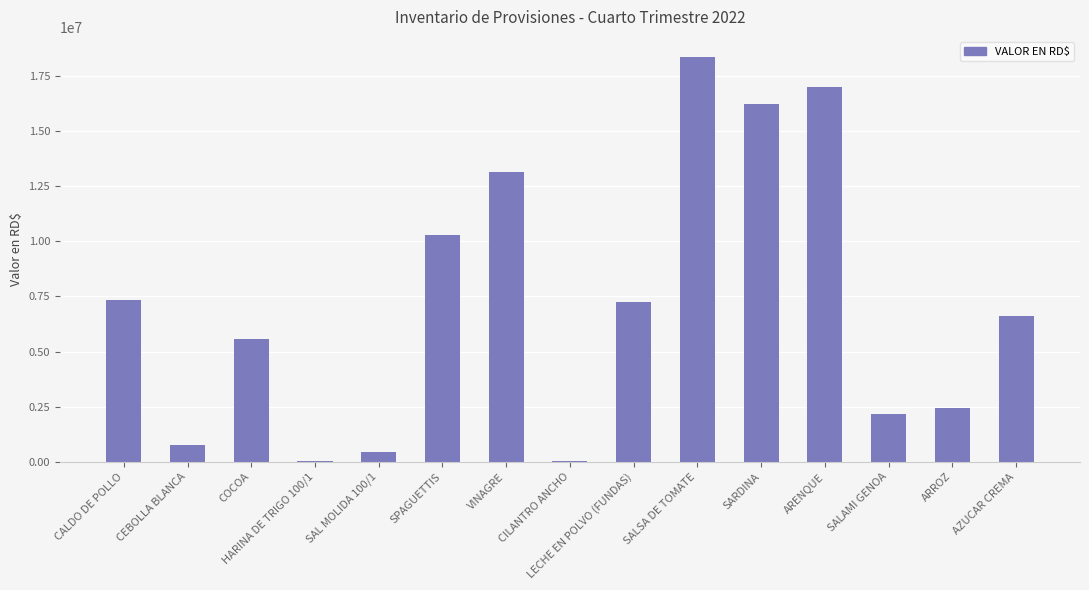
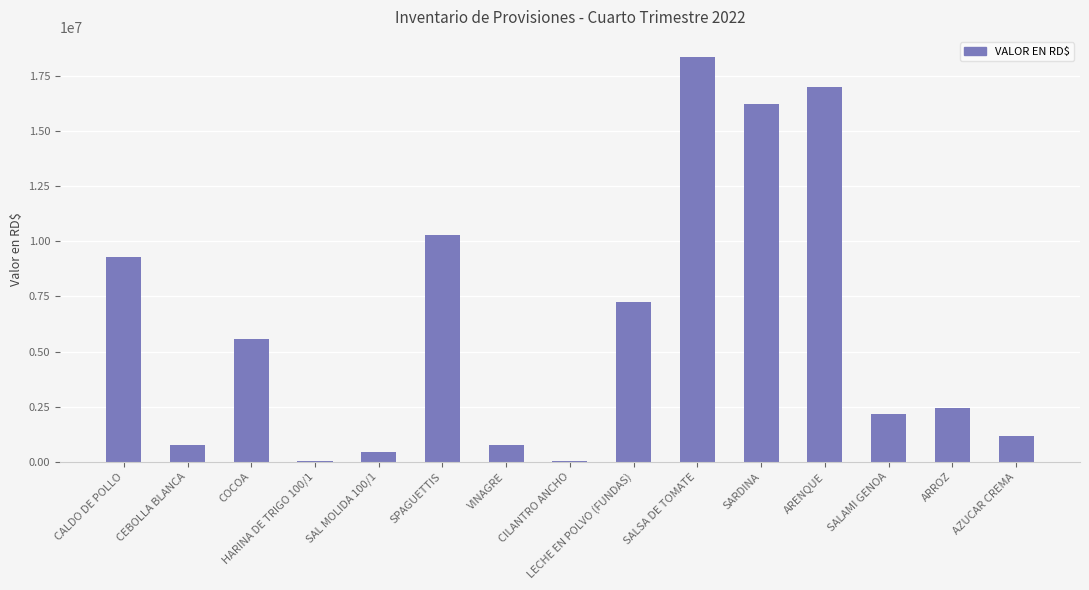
CALDO DE POLLO: 7300000 -> 9300000
VINAGRE: 13100000 -> 700000
AZUCAR CREMA: 6600000 -> 1200000
